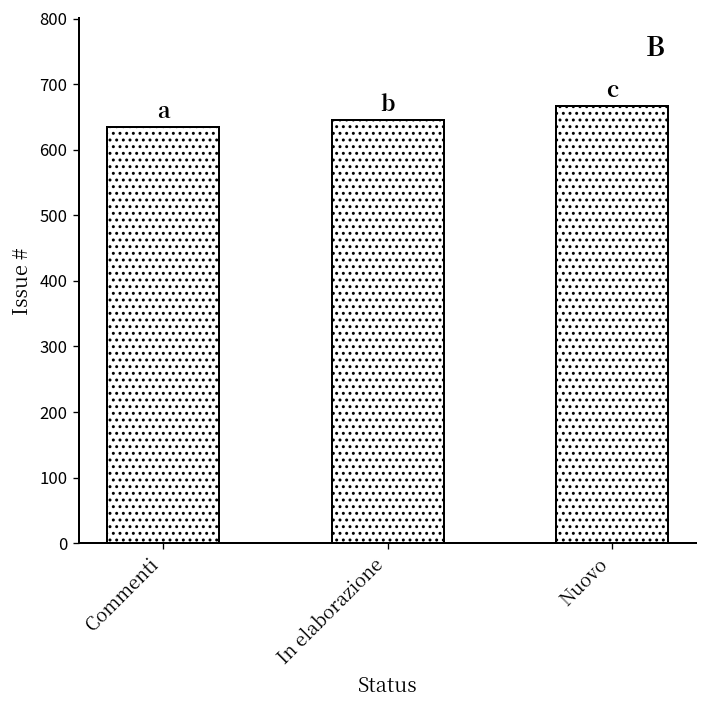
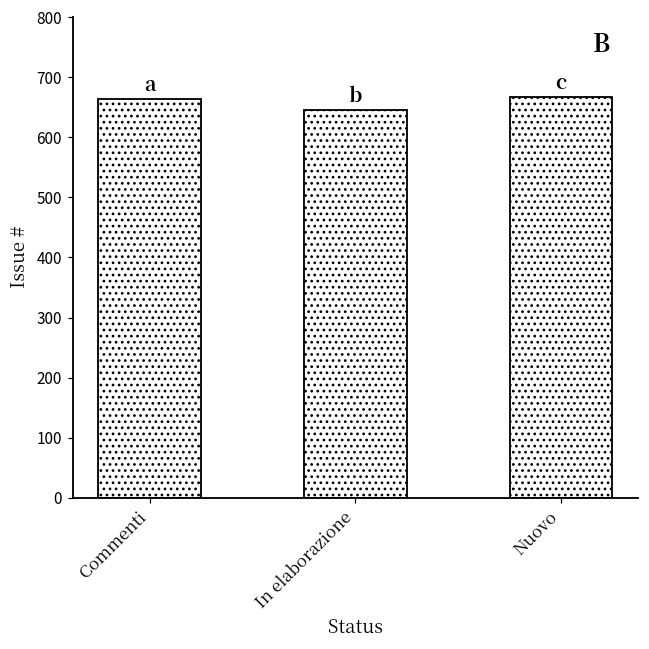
Commenti: 640 -> 660
